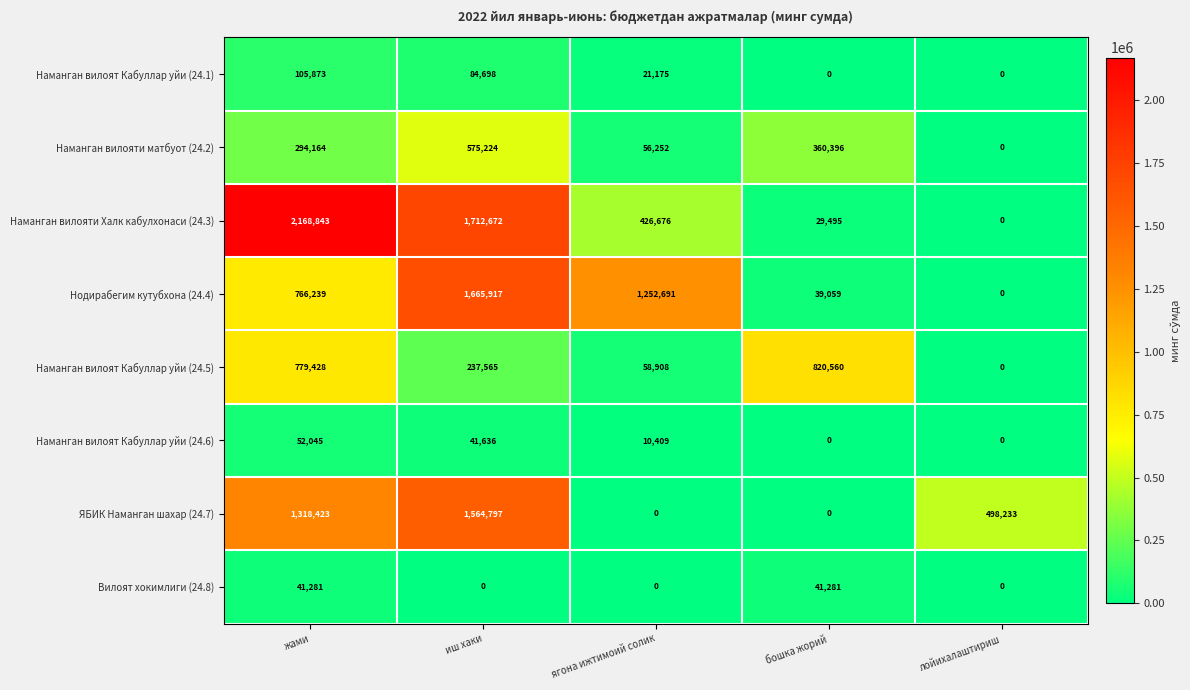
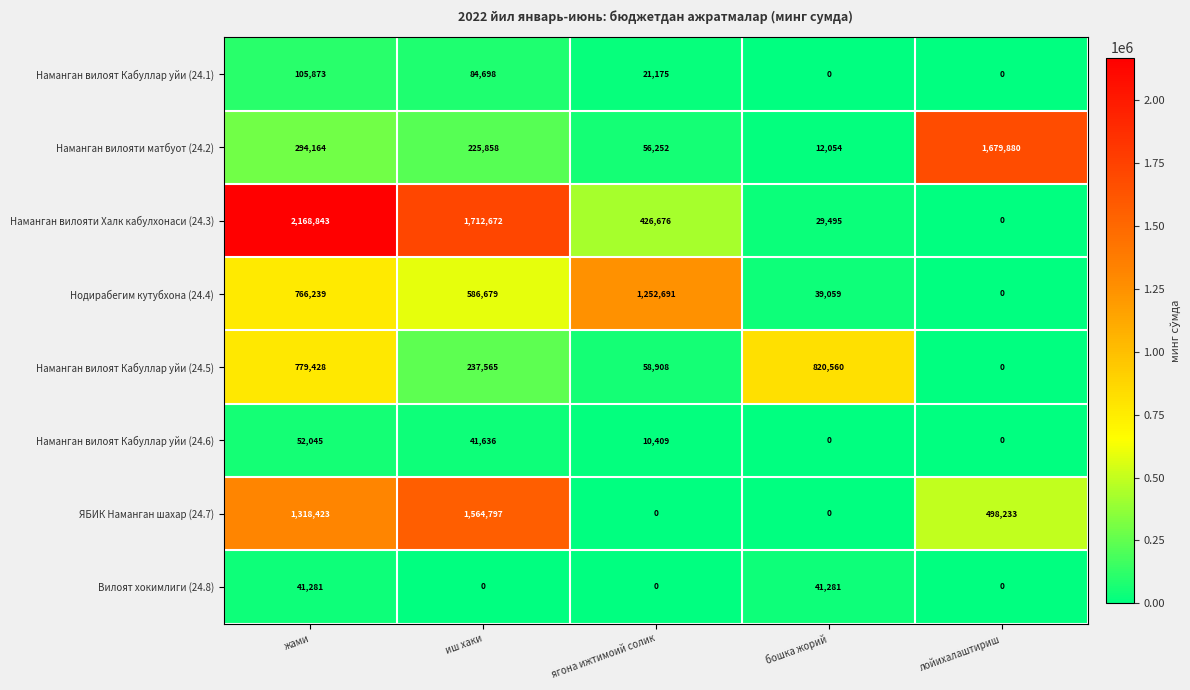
Наманган вилояти матбуот (24.2), иш хаки: 575,224 -> 225,858
Наманган вилояти матбуот (24.2), бошка жорий: 360,396 -> 12,054
Наманган вилояти матбуот (24.2), лойихалаштириш: 0 -> 1,679,880
Нодирабегим кутубхона (24.4), иш хаки: 1,665,917 -> 586,679
